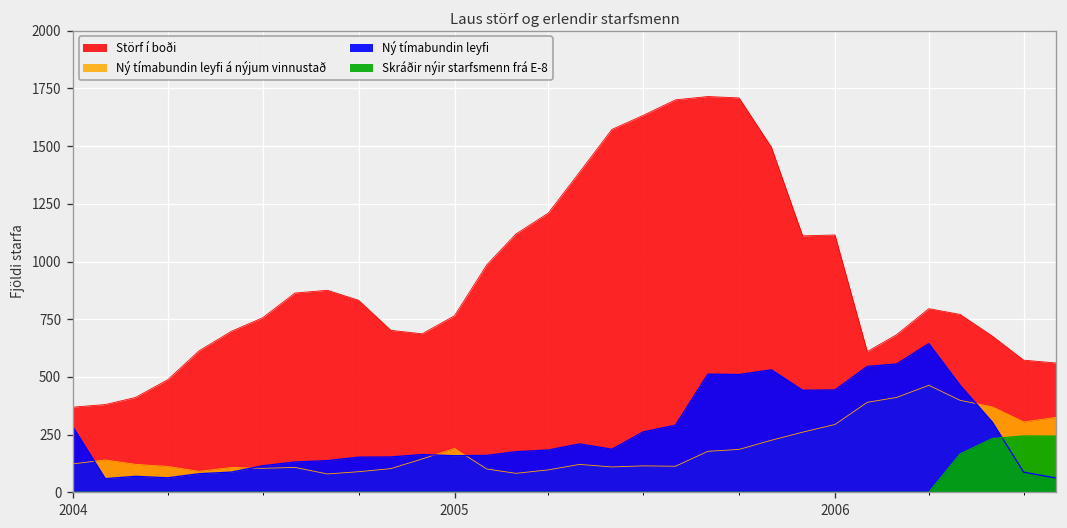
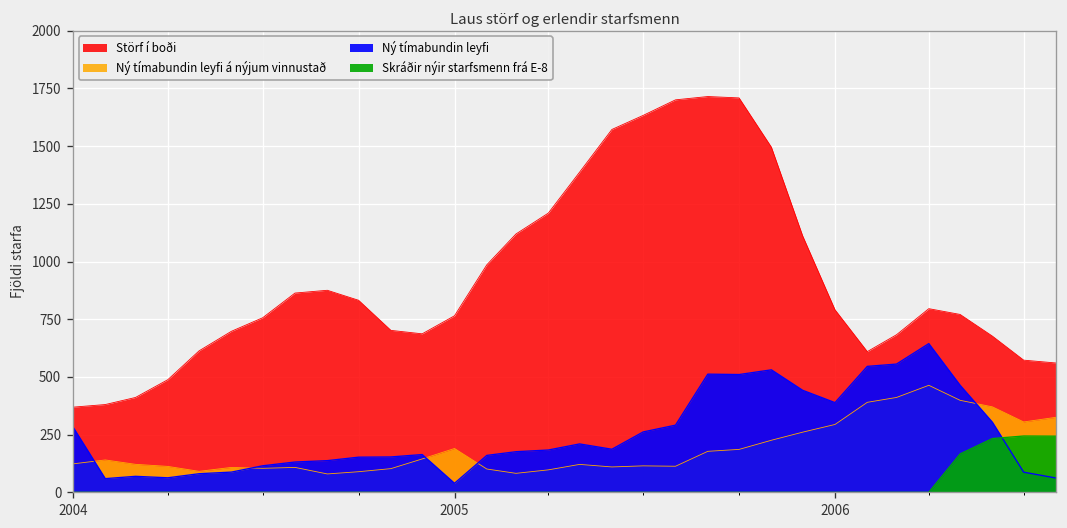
Ný tímabundin leyfi, 2005: 160 -> 40
Störf í boði, 2006: 1120 -> 790
Ný tímabundin leyfi, 2006: 440 -> 390
